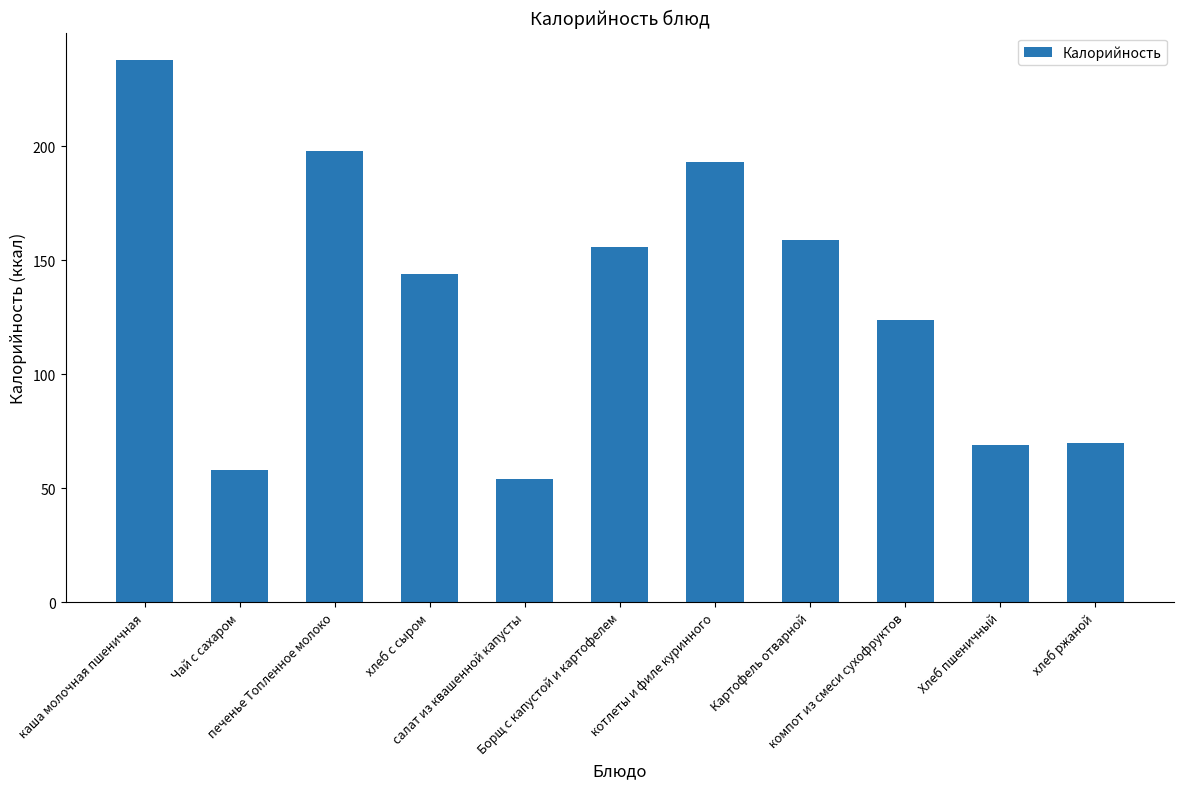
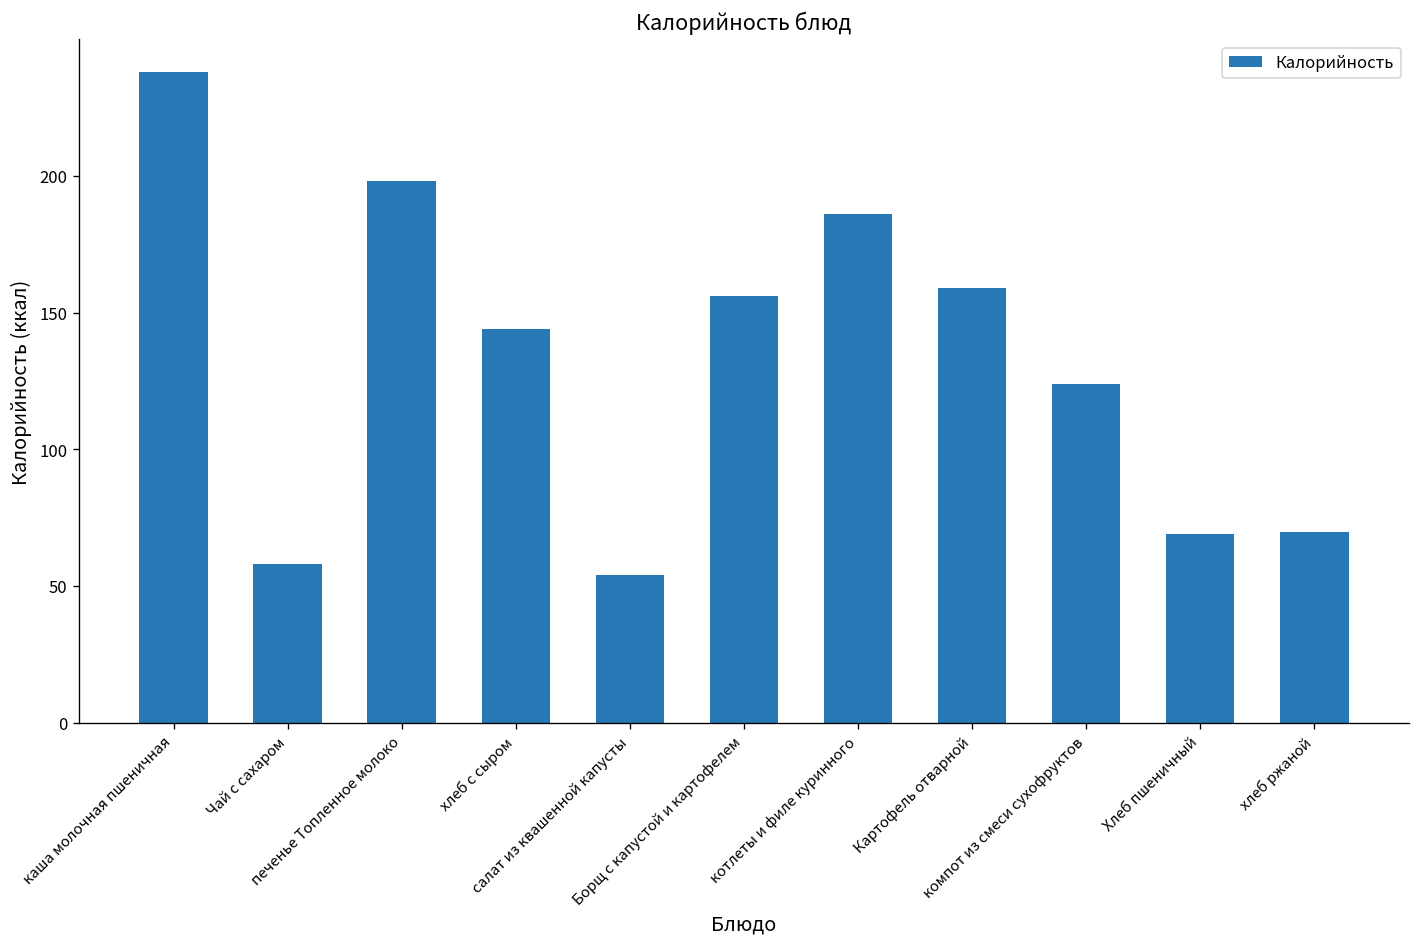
котлеты и филе куринного: 193 -> 186
